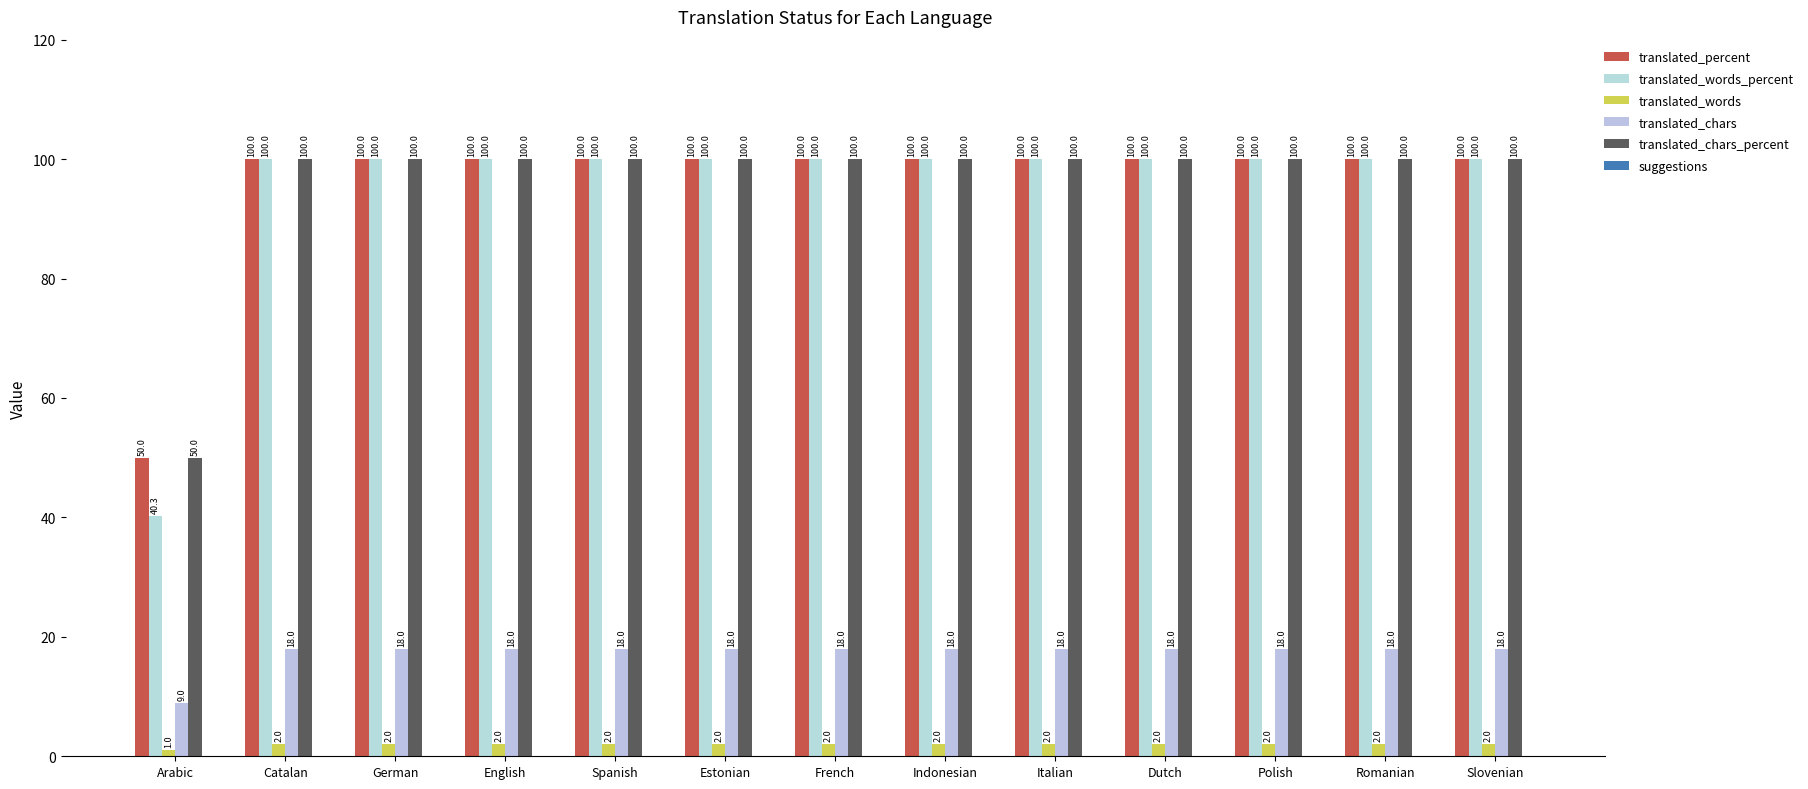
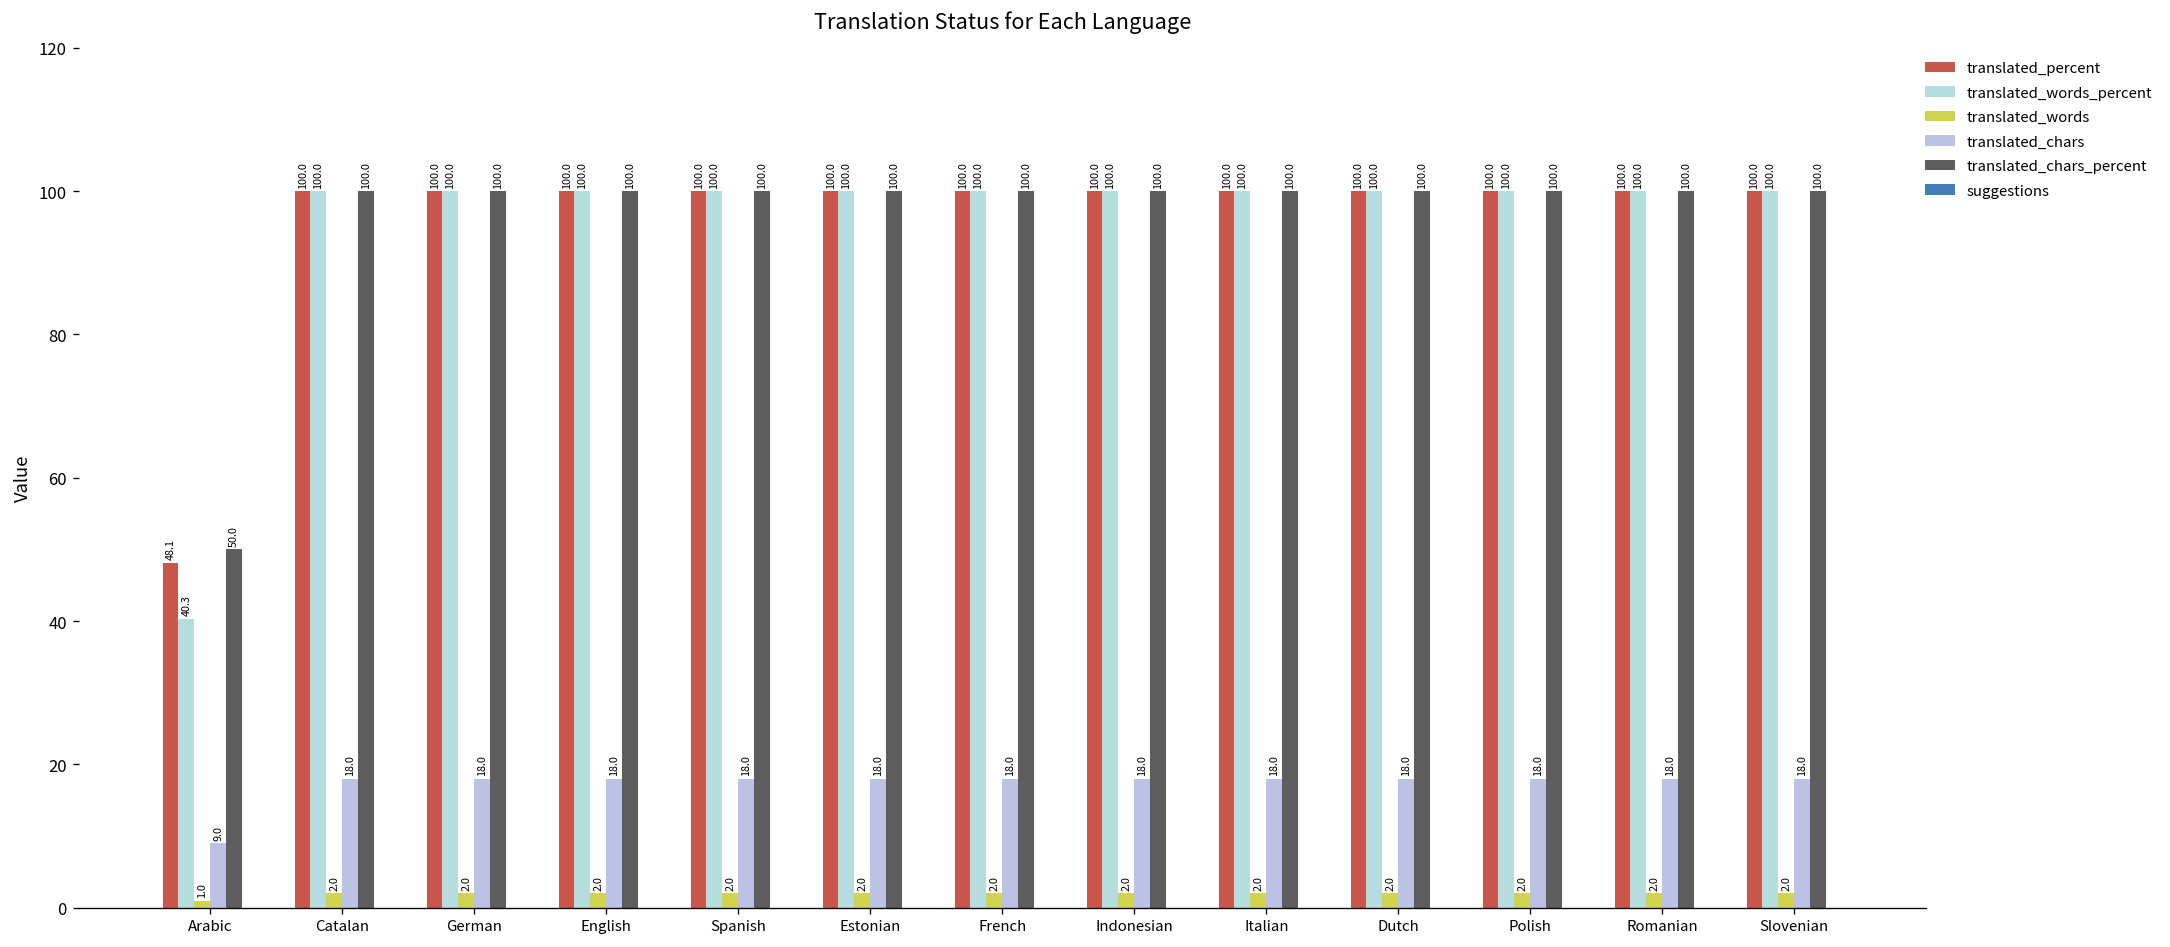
translated_percent, Arabic: 50.0 -> 48.1
